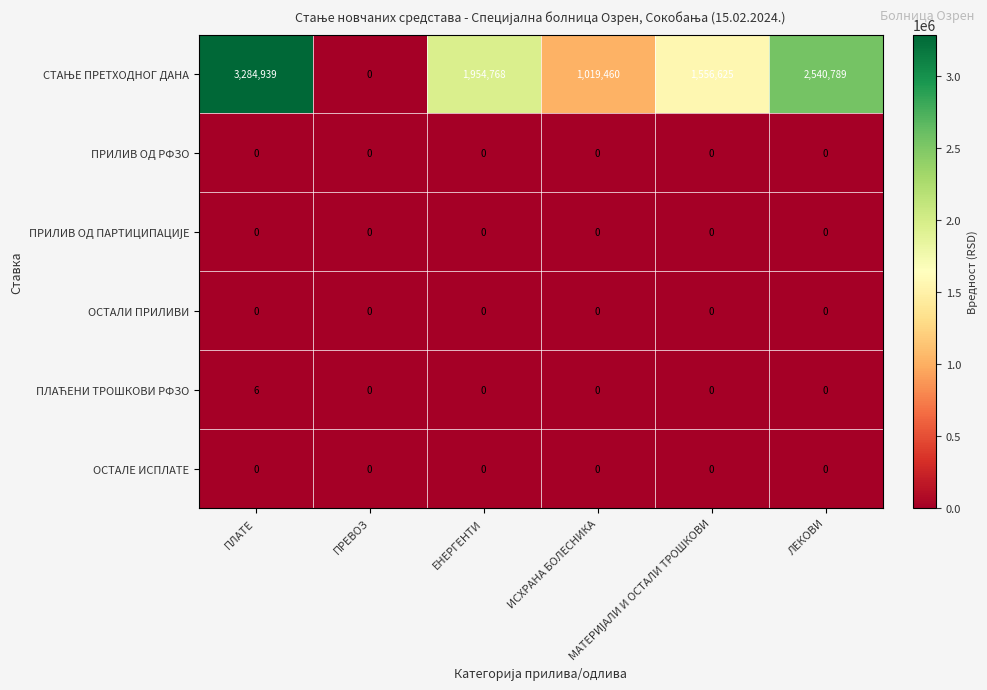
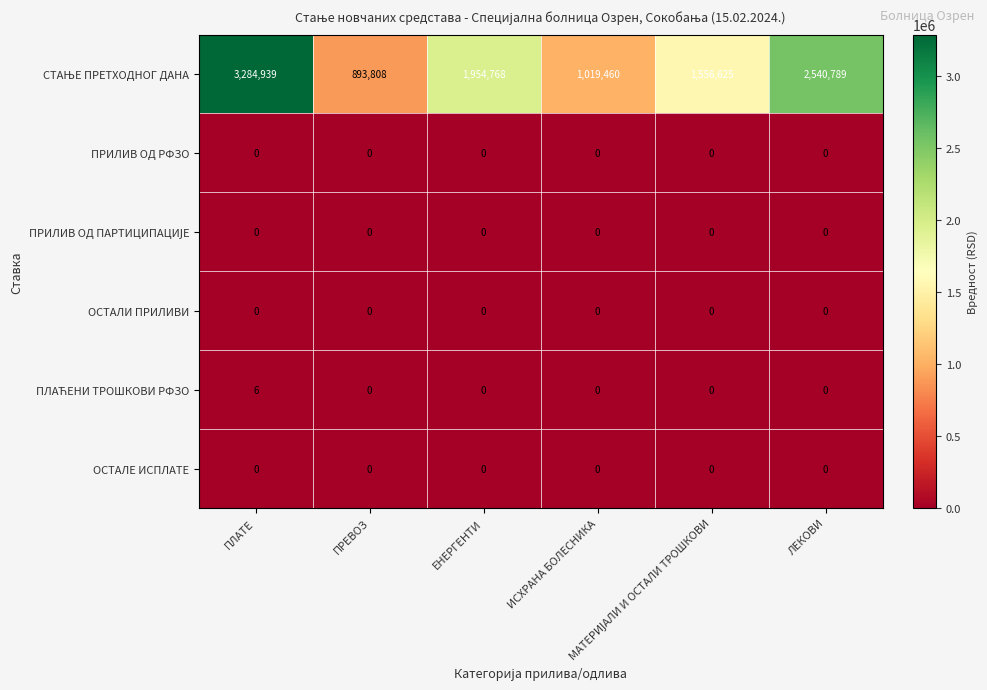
СТАЊЕ ПРЕТХОДНОГ ДАНА, ПРЕВОЗ: 0 -> 893,808
